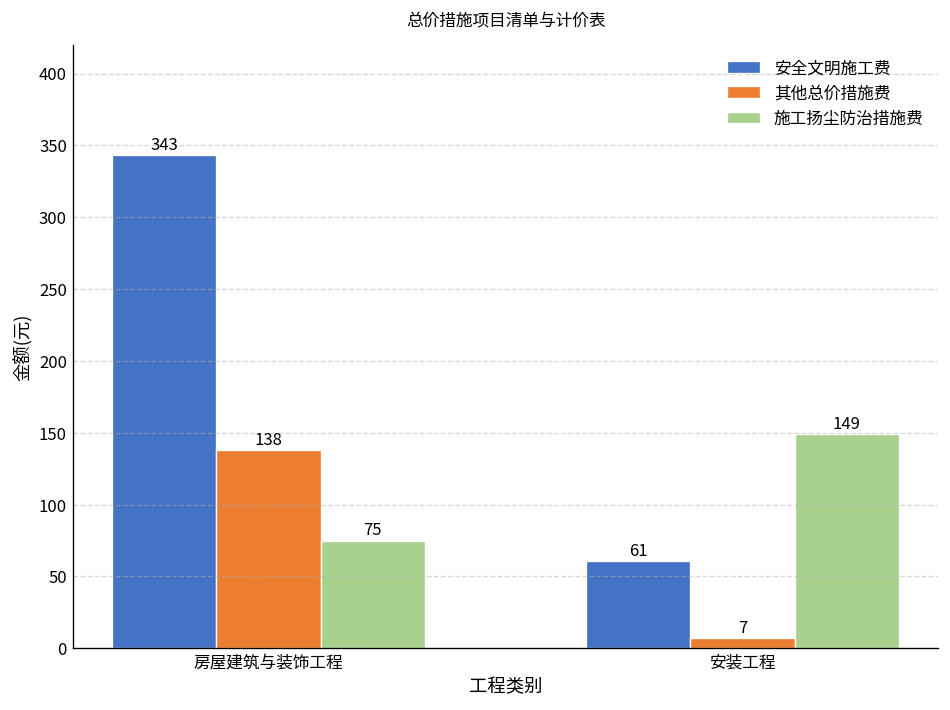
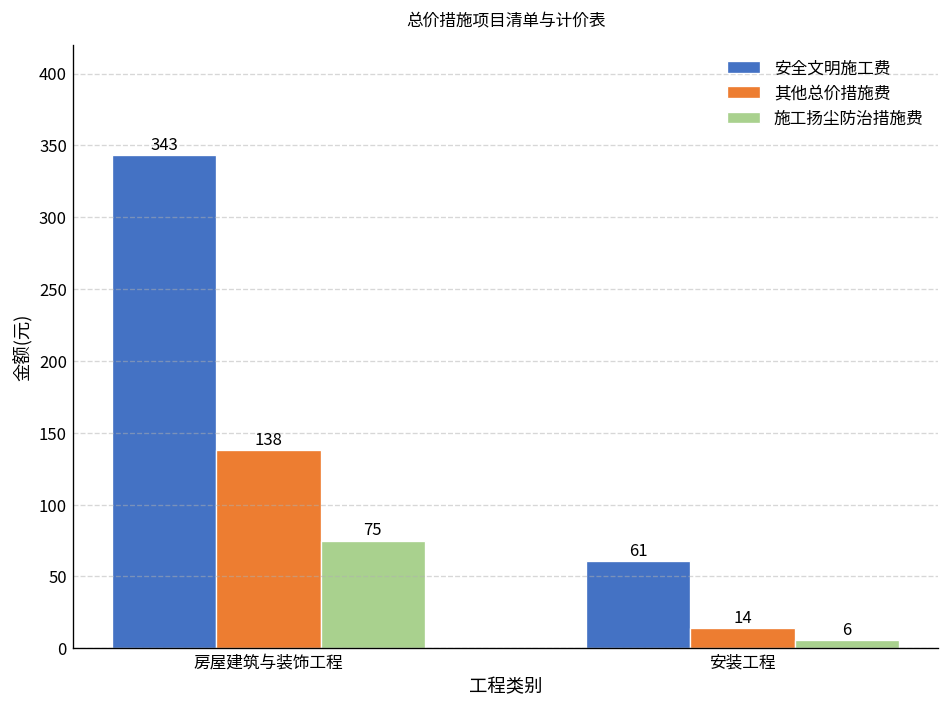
其他总价措施费, 安装工程: 7 -> 14
施工扬尘防治措施费, 安装工程: 149 -> 6
